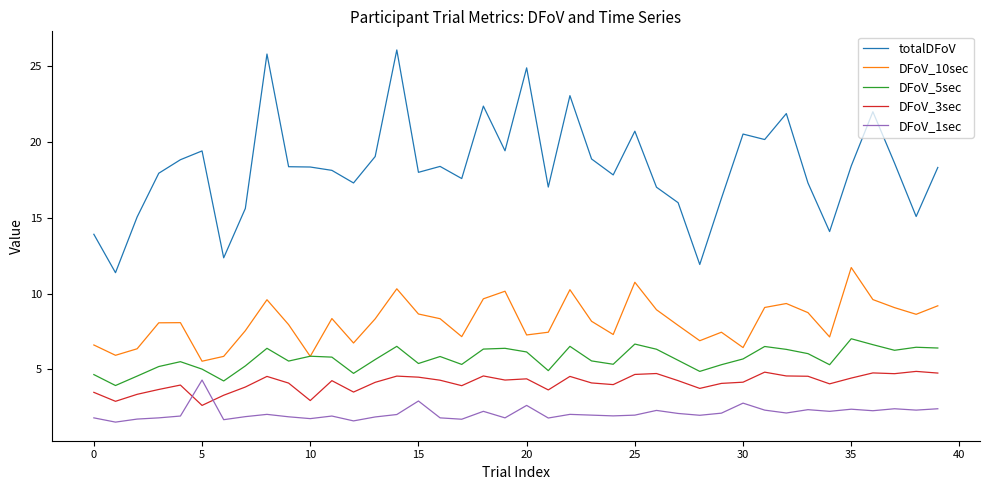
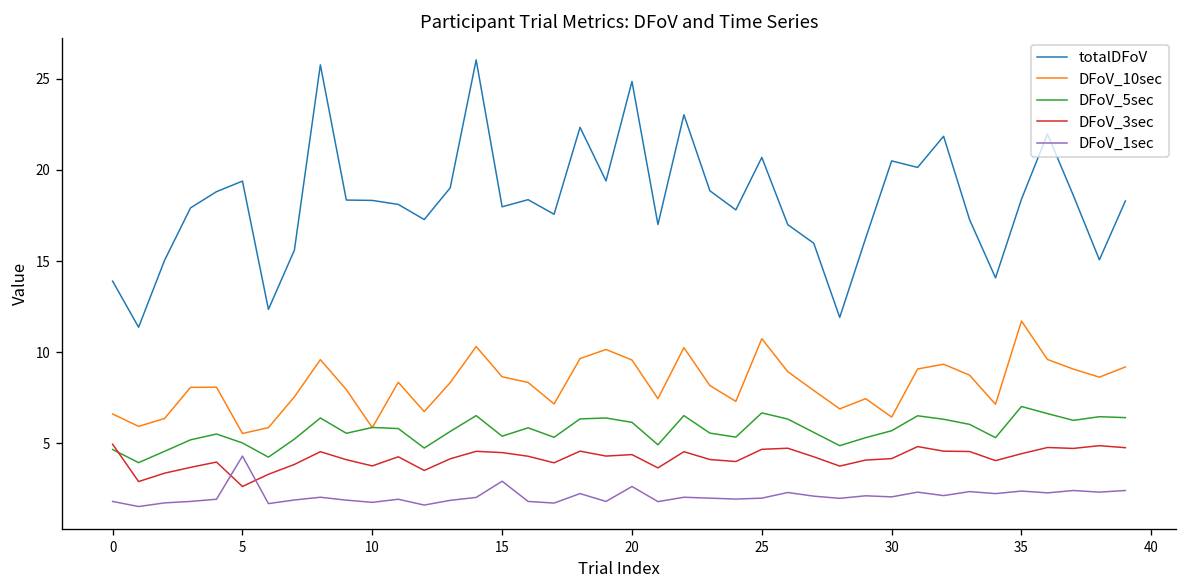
DFoV_3sec, 0: 3.5 -> 5.0
DFoV_3sec, 10: 3.0 -> 3.8
DFoV_10sec, 20: 7.3 -> 9.6
DFoV_1sec, 30: 2.8 -> 2.1
